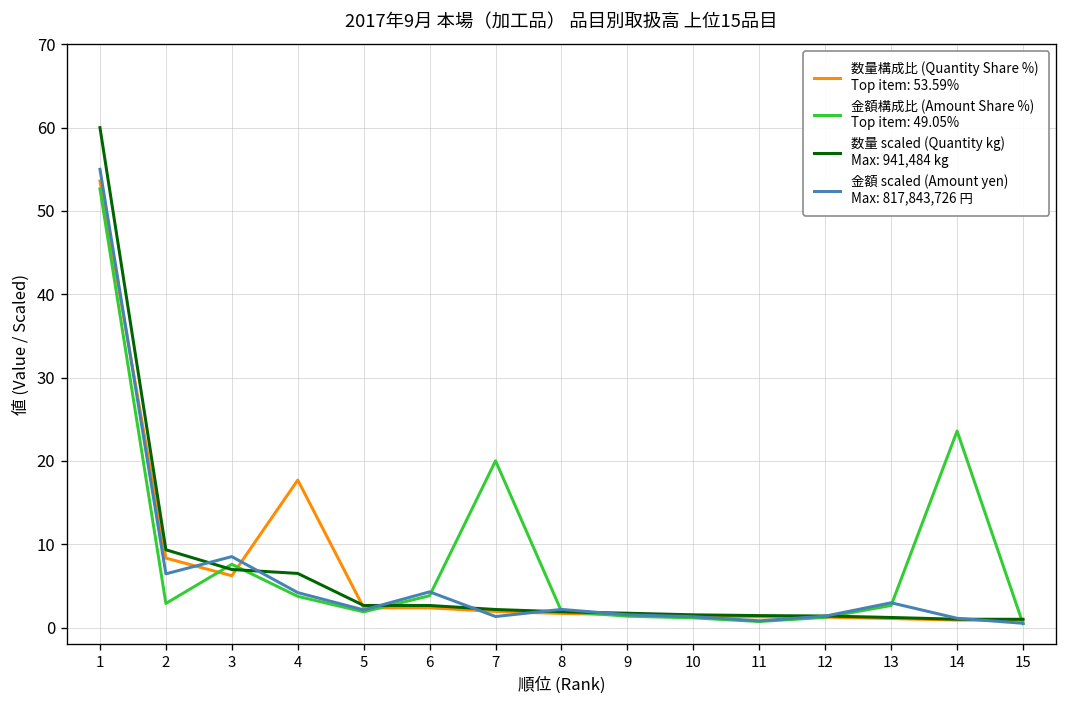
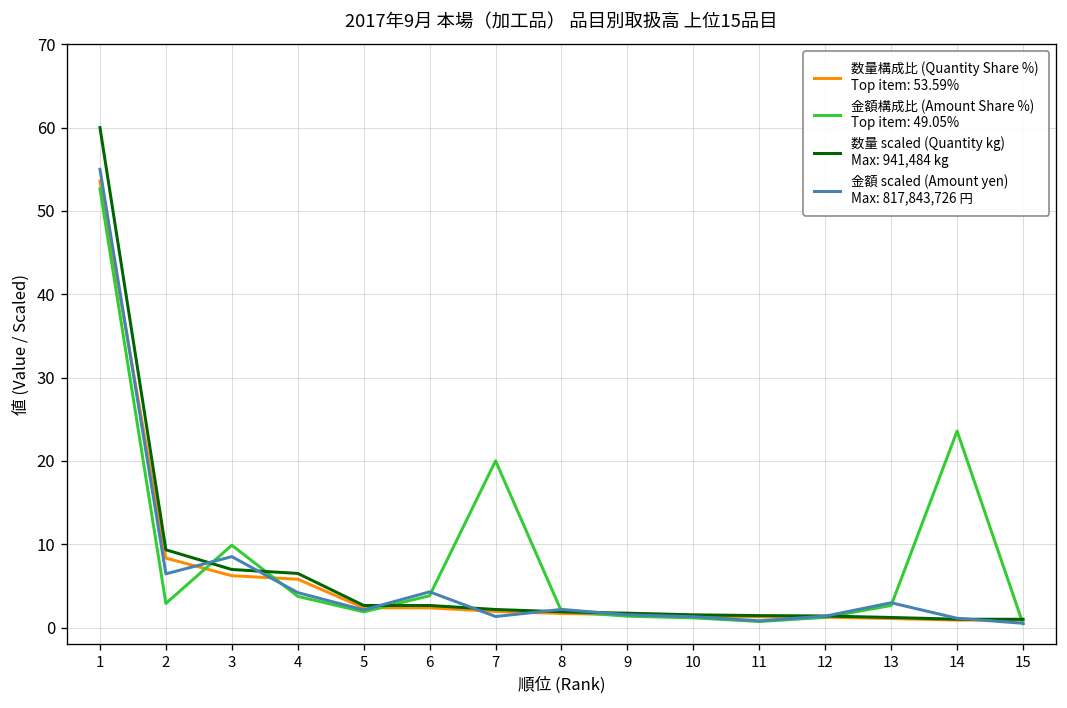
金額構成比 (Amount Share %) Top item: 49.05%, 3: 8 -> 10
数量構成比 (Quantity Share %) Top item: 53.59%, 4: 18 -> 6
